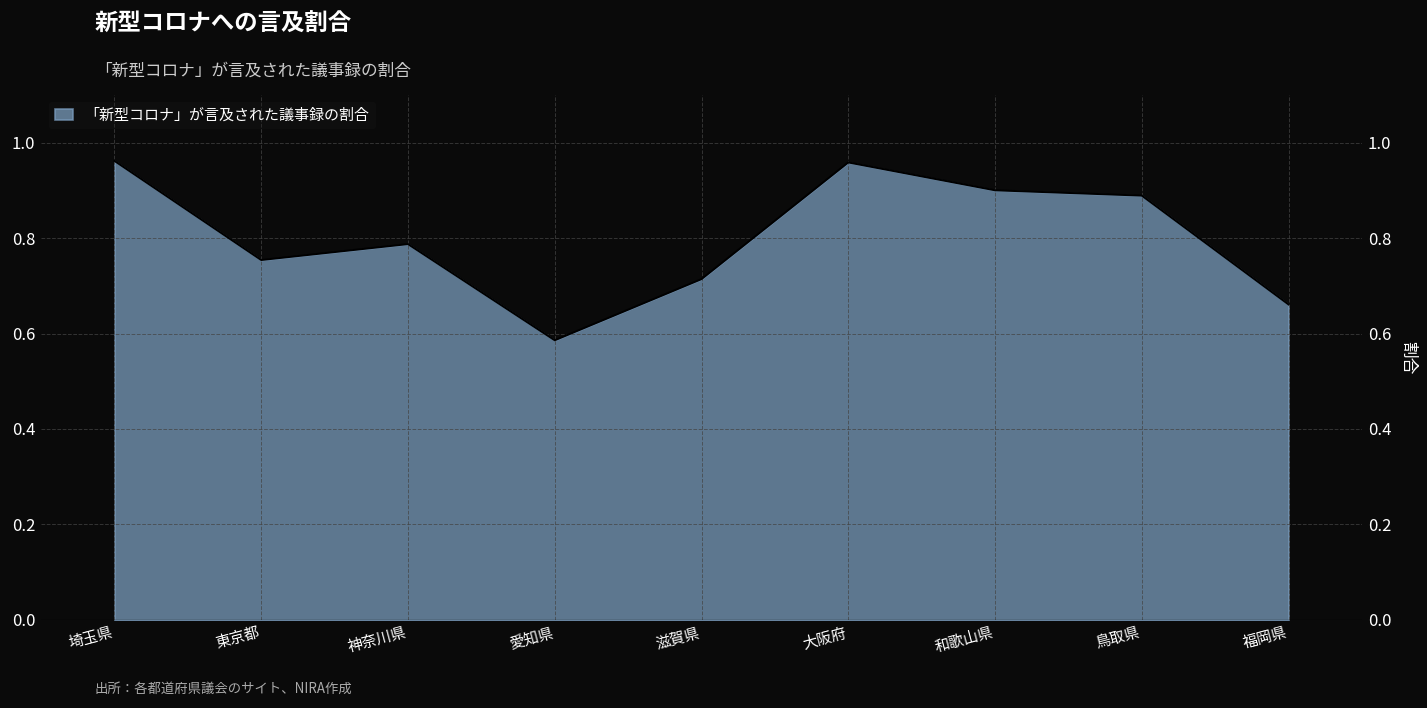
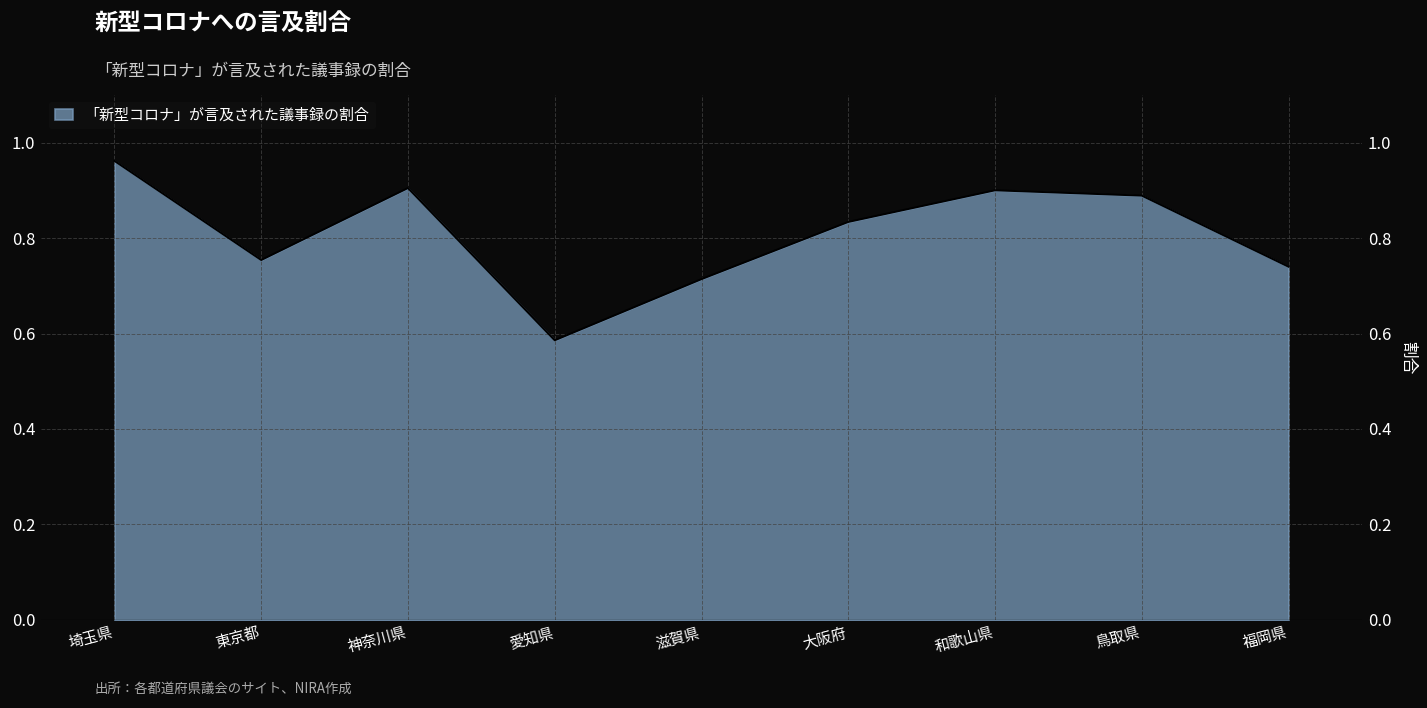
神奈川県: 0.79 -> 0.90
大阪府: 0.96 -> 0.83
福岡県: 0.66 -> 0.74
